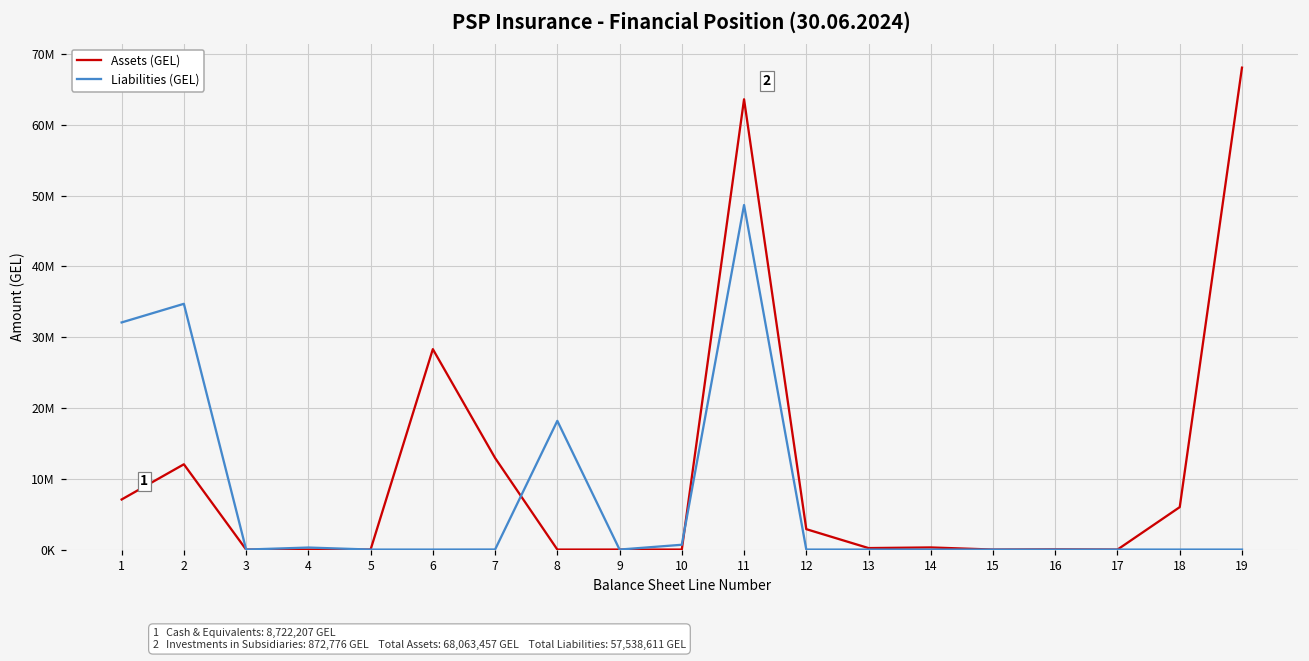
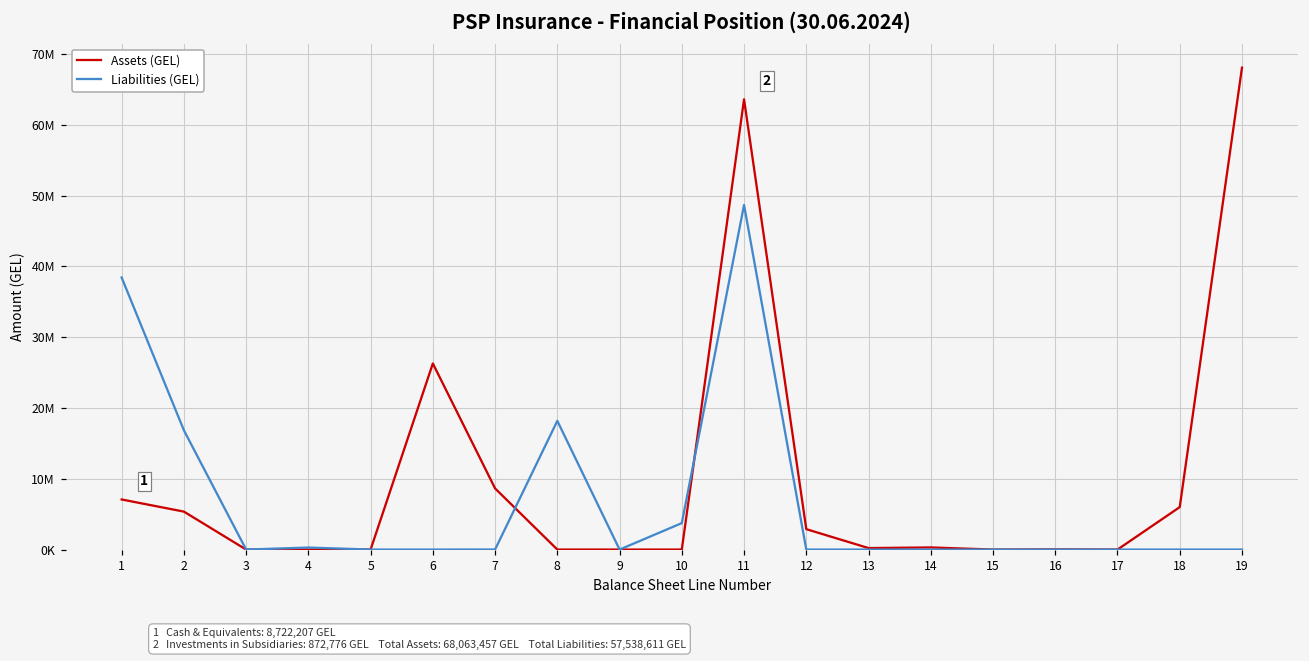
Liabilities (GEL), 1: 32000000 -> 38000000
Assets (GEL), 2: 12000000 -> 5000000
Liabilities (GEL), 2: 35000000 -> 17000000
Assets (GEL), 6: 28000000 -> 26000000
Assets (GEL), 7: 13000000 -> 9000000
Liabilities (GEL), 10: 1000000 -> 4000000
